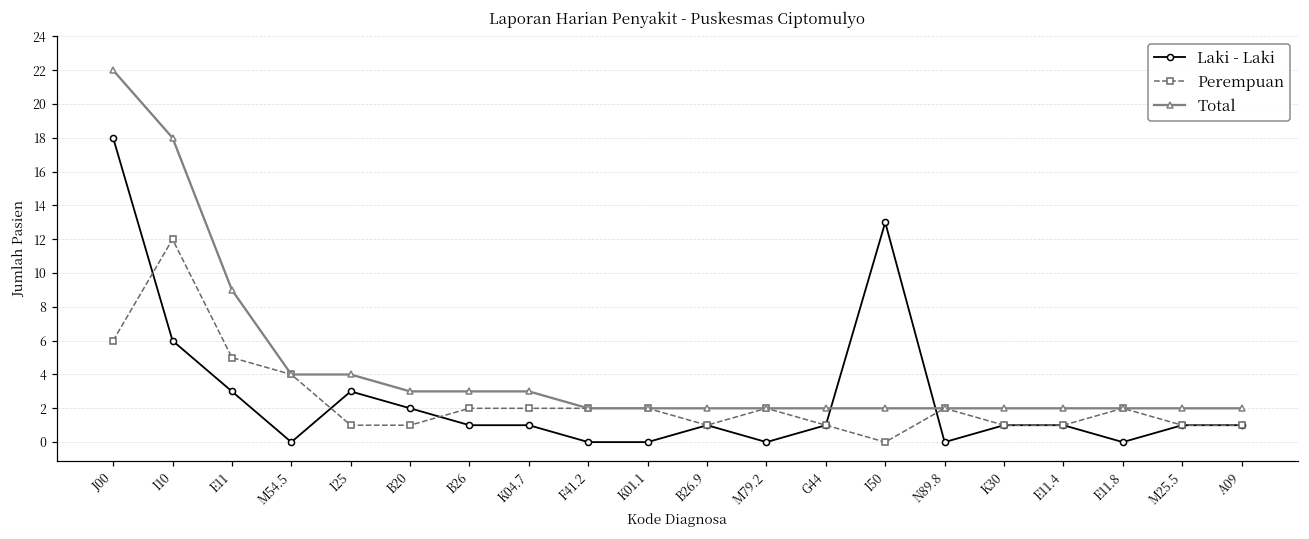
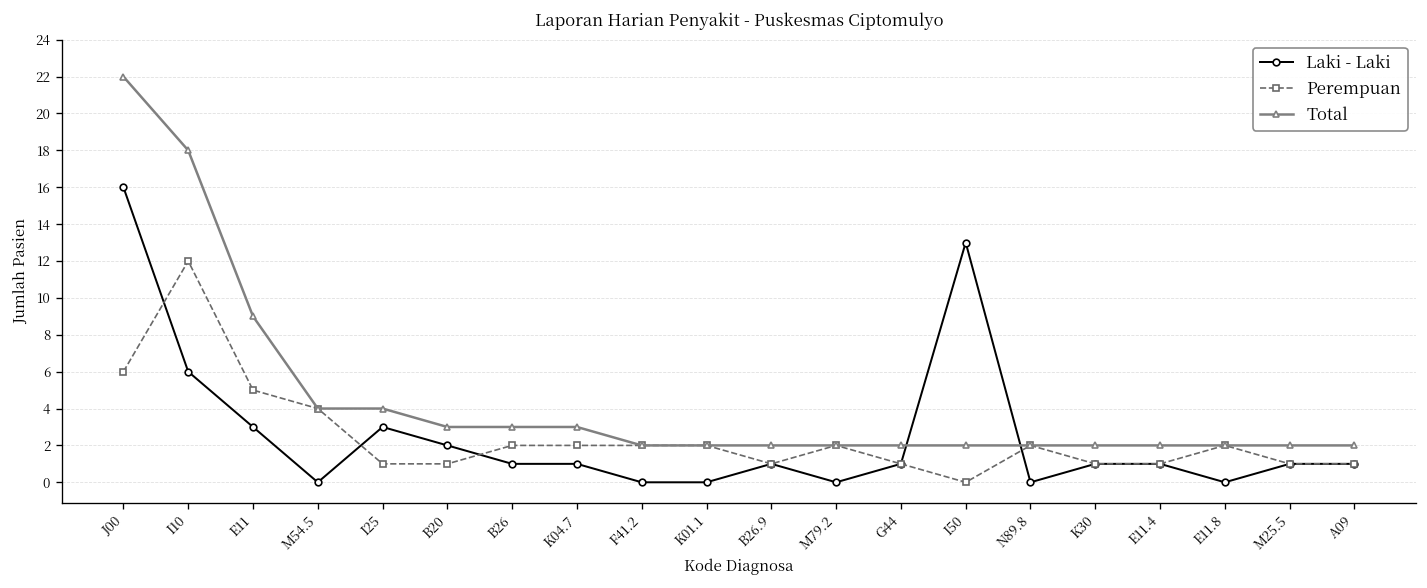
Laki - Laki, J00: 18 -> 16
